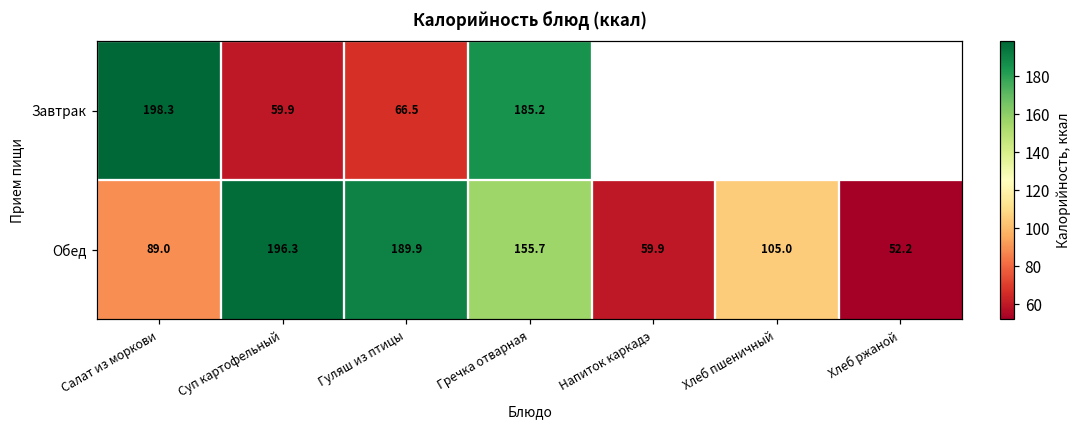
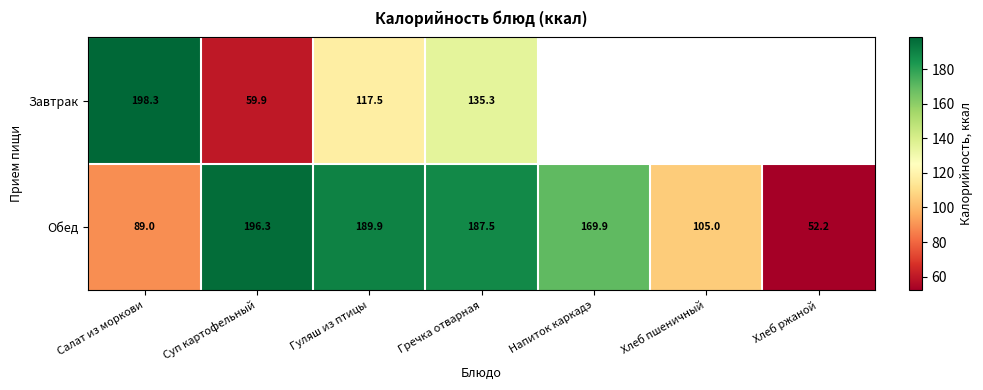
Завтрак, Гуляш из птицы: 66.5 -> 117.5
Завтрак, Гречка отварная: 185.2 -> 135.3
Обед, Гречка отварная: 155.7 -> 187.5
Обед, Напиток каркадэ: 59.9 -> 169.9
